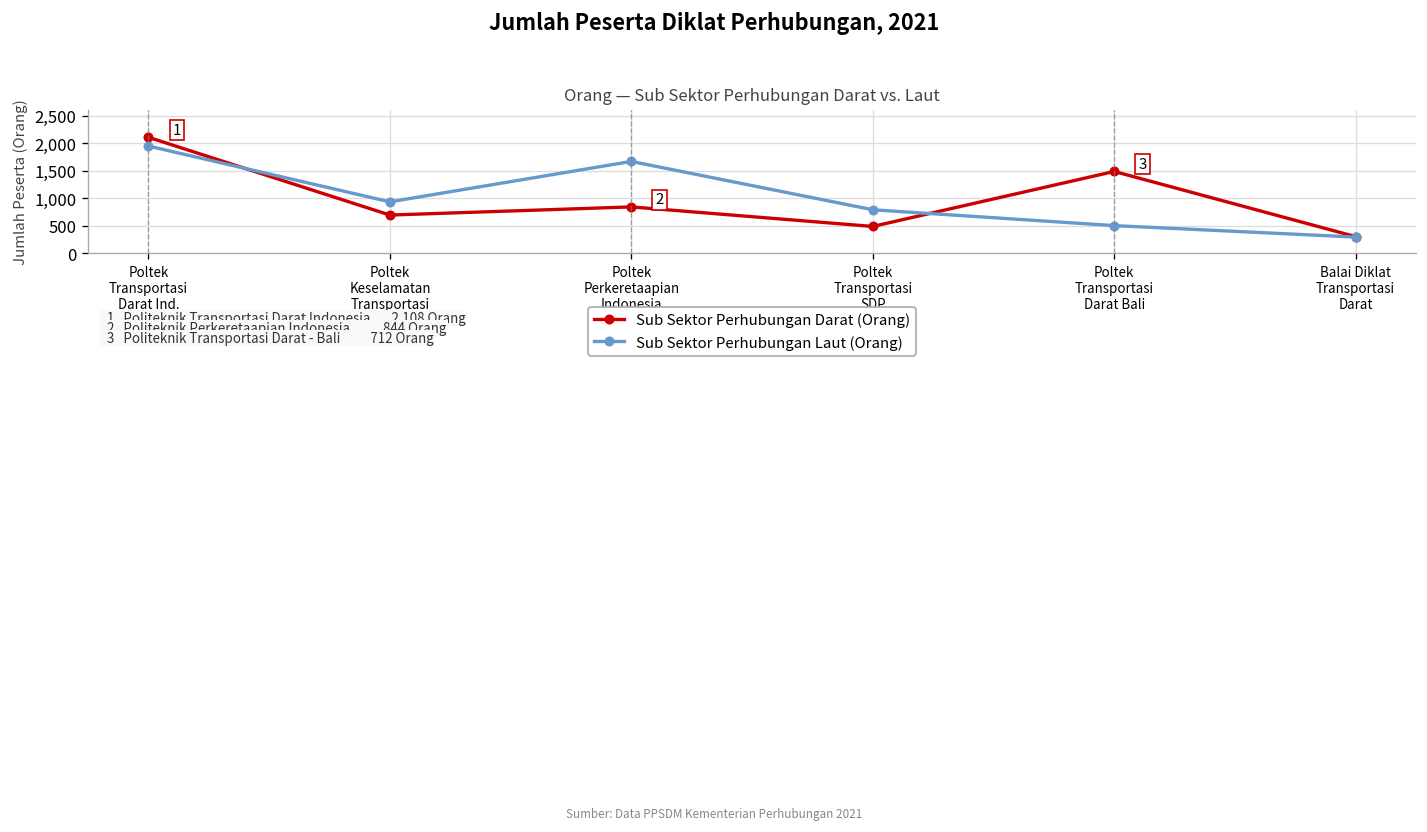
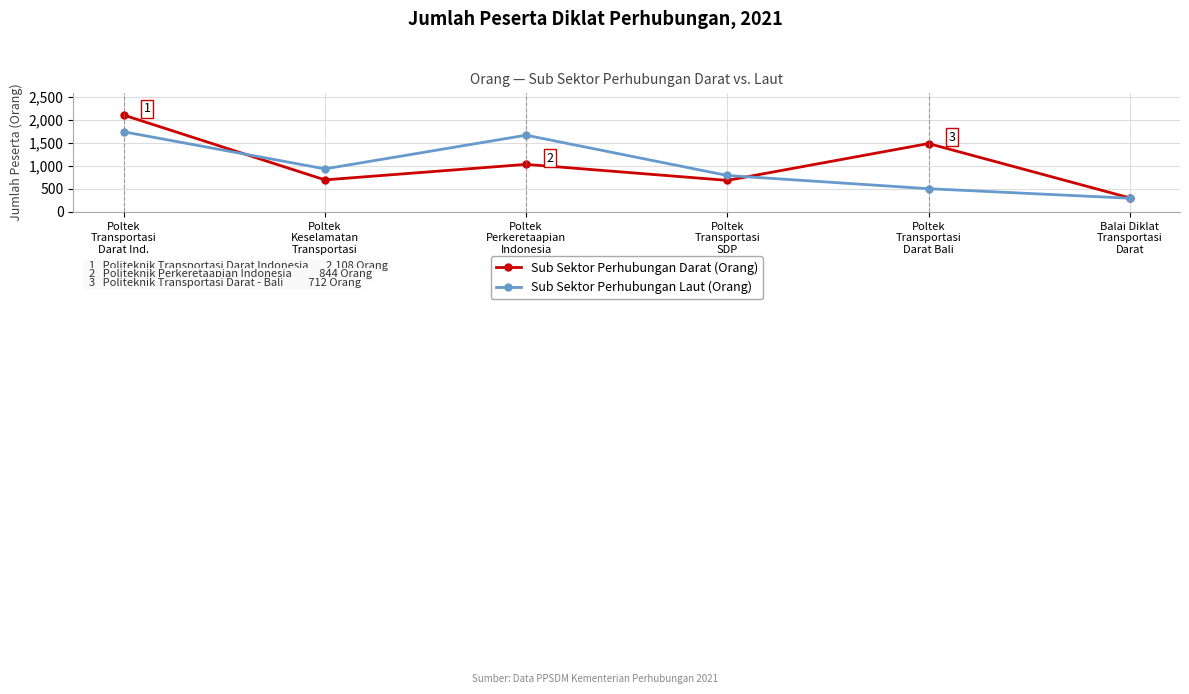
Sub Sektor Perhubungan Laut (Orang), Poltek Transportasi Darat Ind.: 1,900 -> 1,700
Sub Sektor Perhubungan Darat (Orang), Poltek Perkeretaapian Indonesia: 800 -> 1,000
Sub Sektor Perhubungan Darat (Orang), Poltek Transportasi SDP: 500 -> 700
